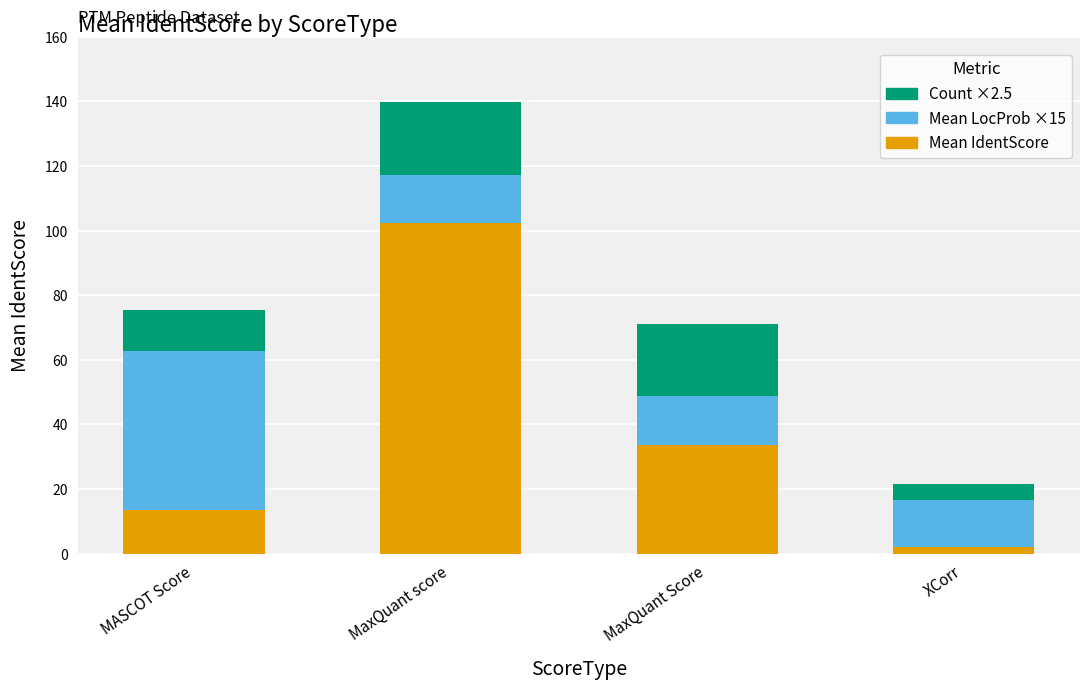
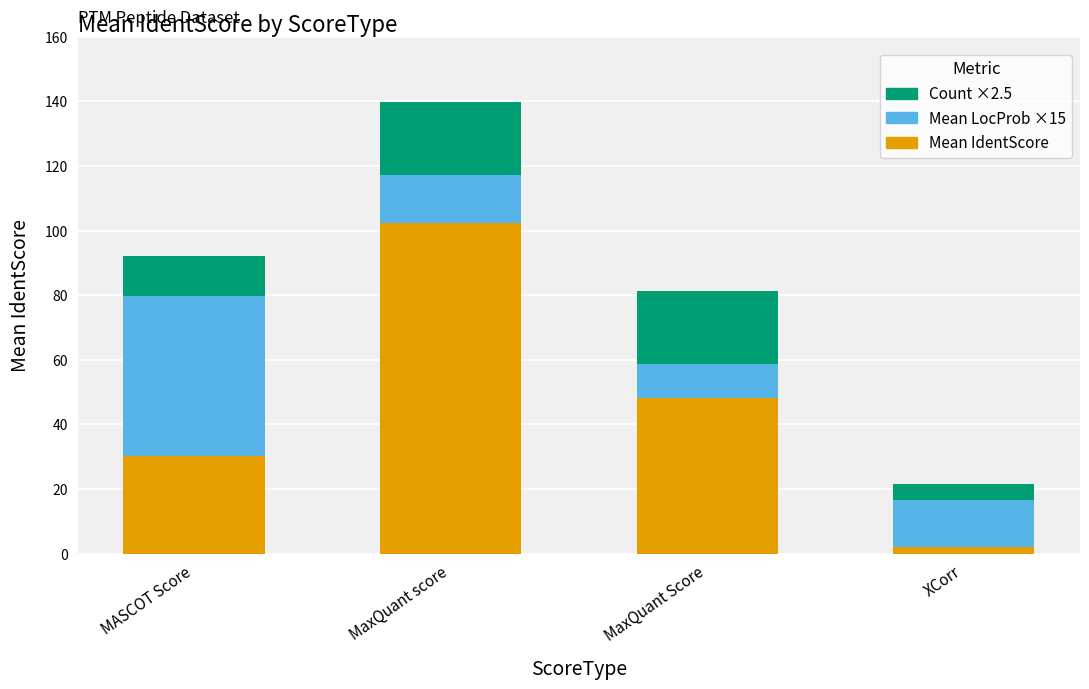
Mean IdentScore, MASCOT Score: 13 -> 30
Mean IdentScore, MaxQuant Score: 34 -> 48
Mean LocProb ×15, MaxQuant Score: 15 -> 11
